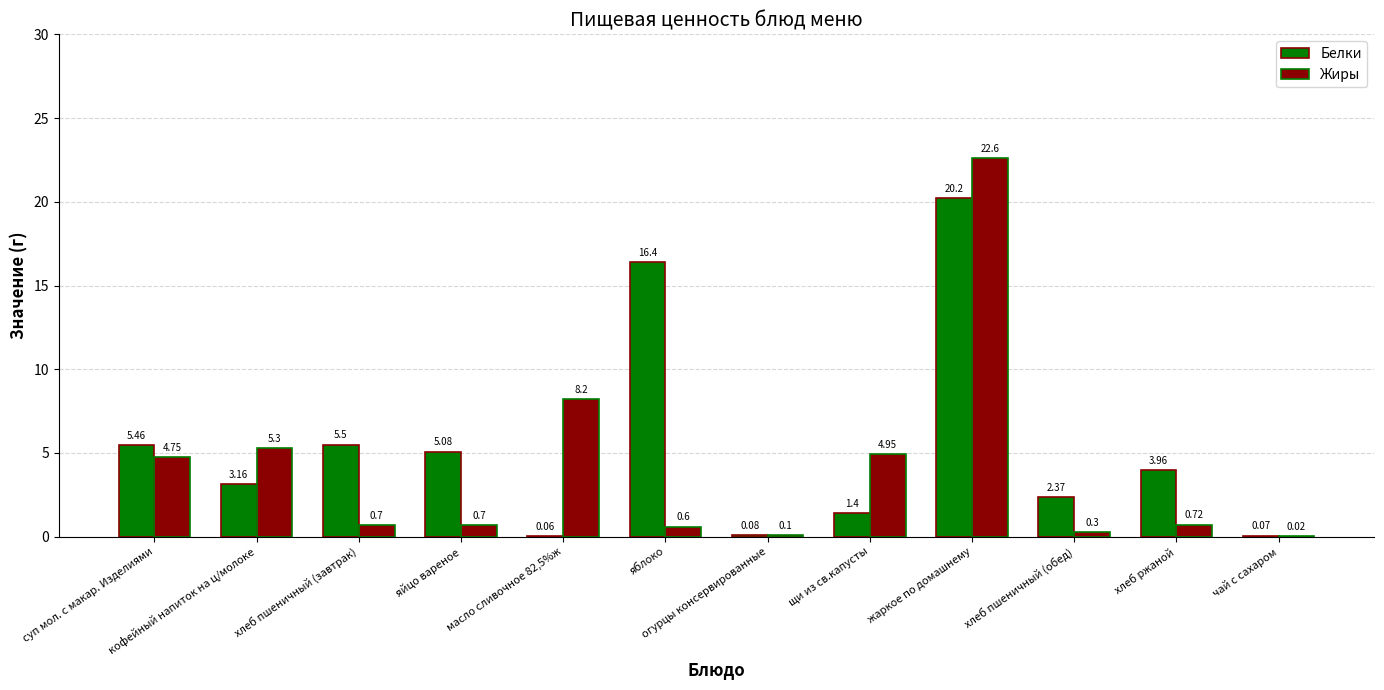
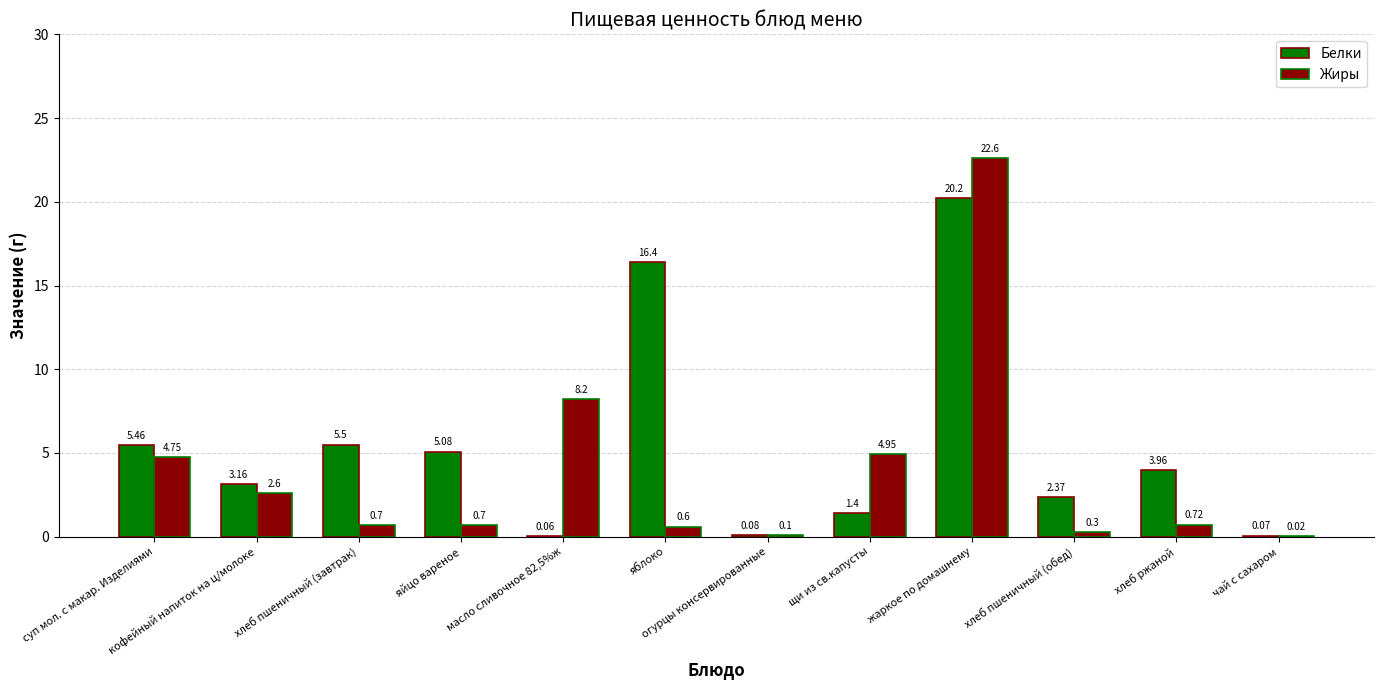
Жиры, кофейный напиток на ц/молоке: 5.3 -> 2.6
